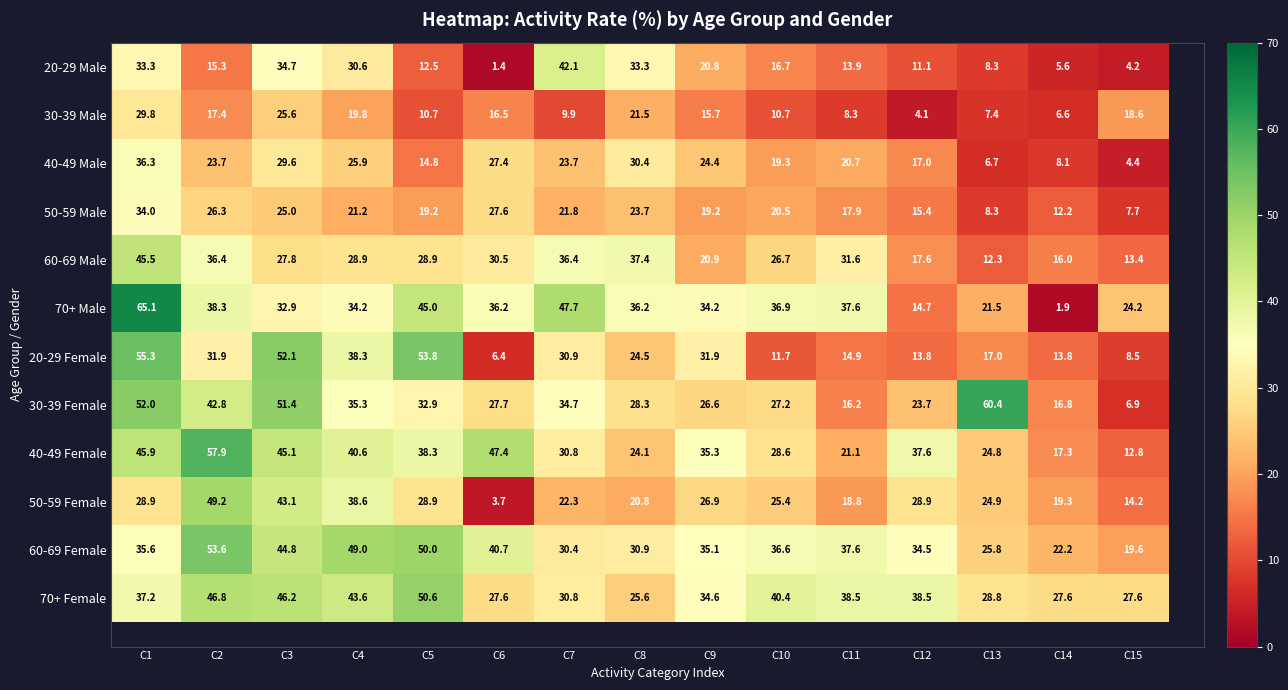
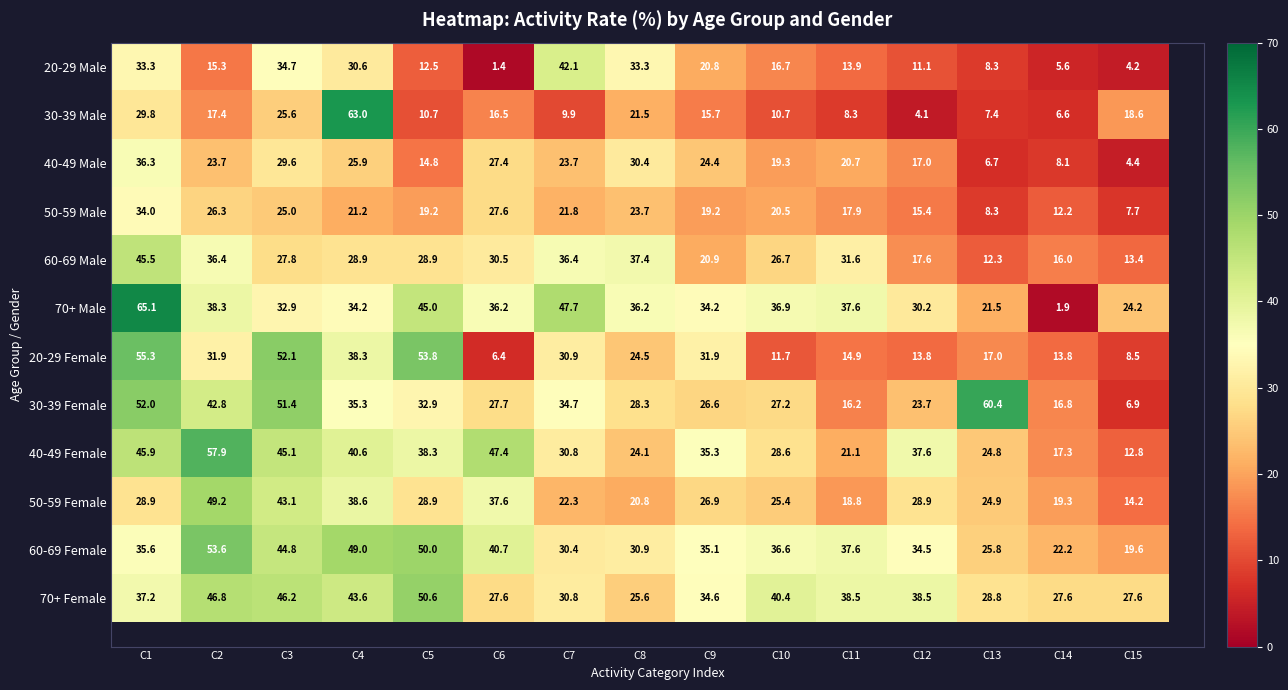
30-39 Male, C4: 19.8 -> 63.0
70+ Male, C12: 14.7 -> 30.2
50-59 Female, C6: 3.7 -> 37.6
